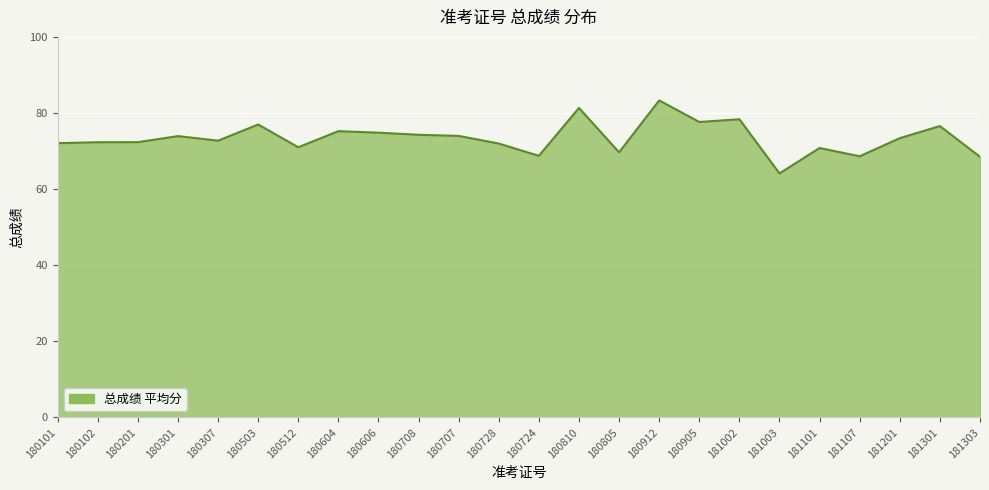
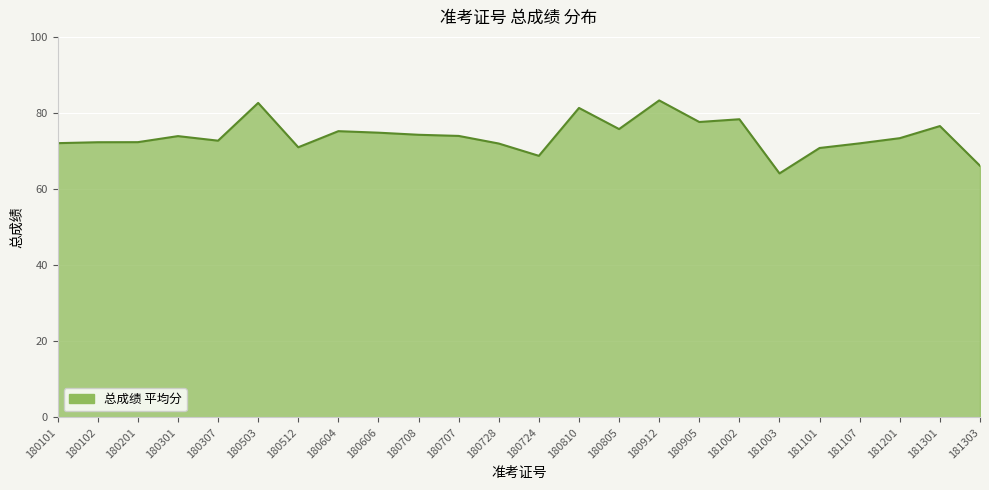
180503: 77 -> 83
180805: 70 -> 76
181107: 69 -> 72
181303: 68 -> 66
